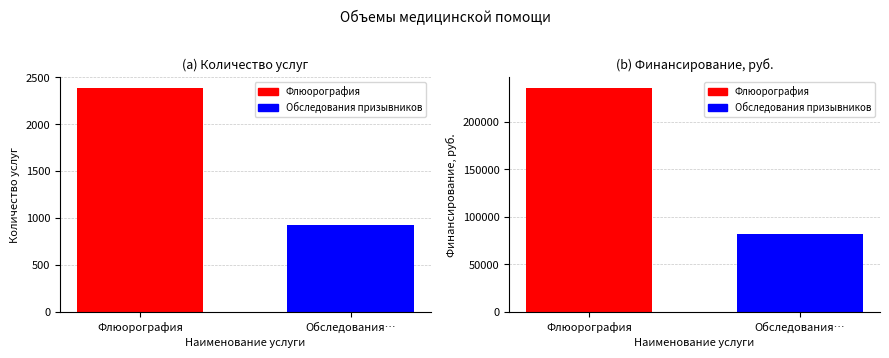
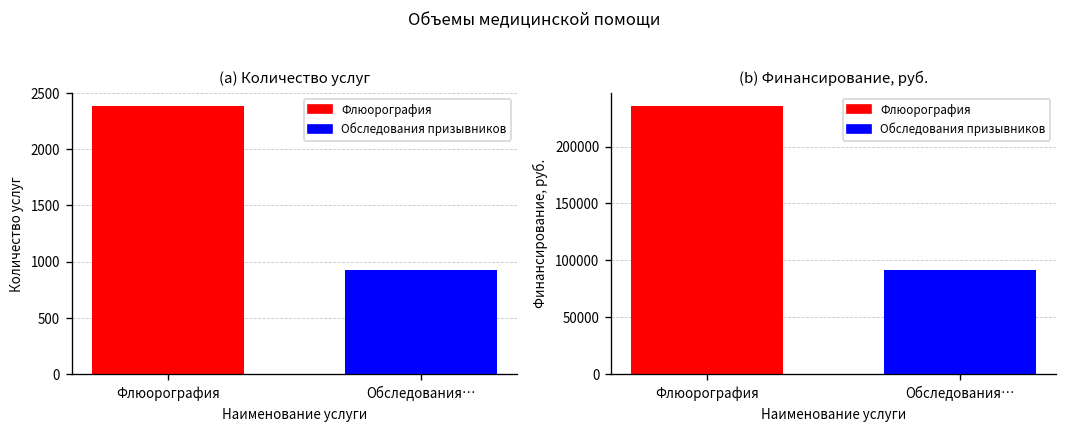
(b) Финансирование, руб., Обследования…: 80000 -> 90000
